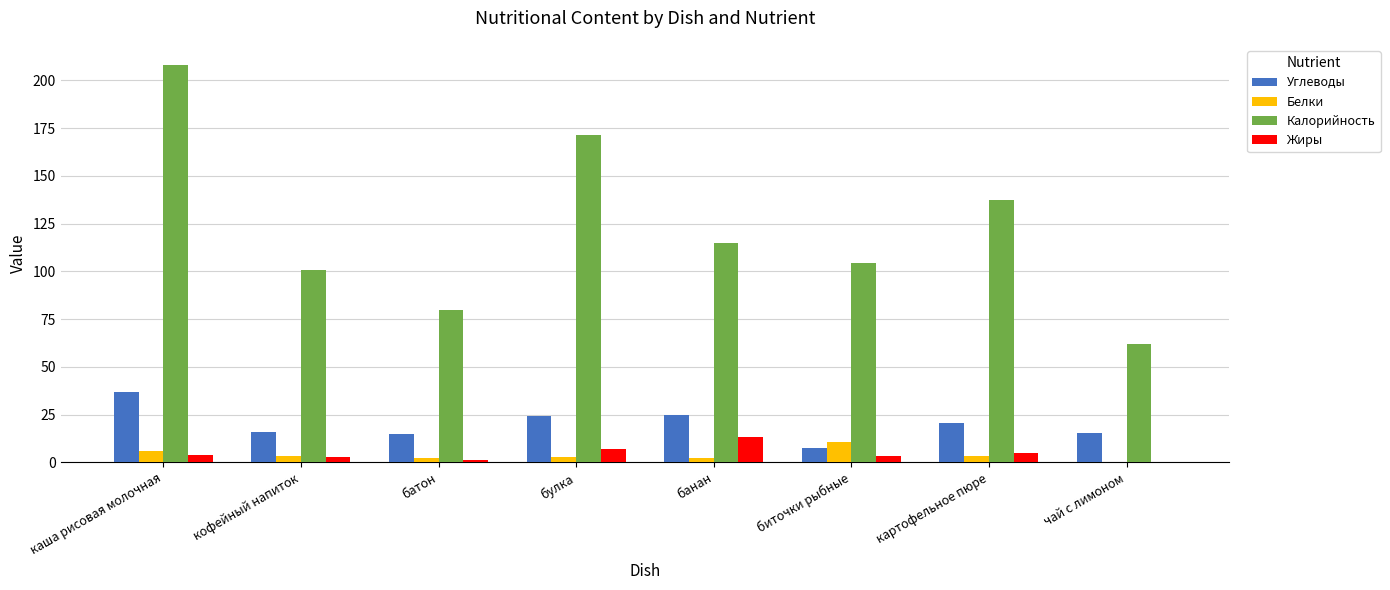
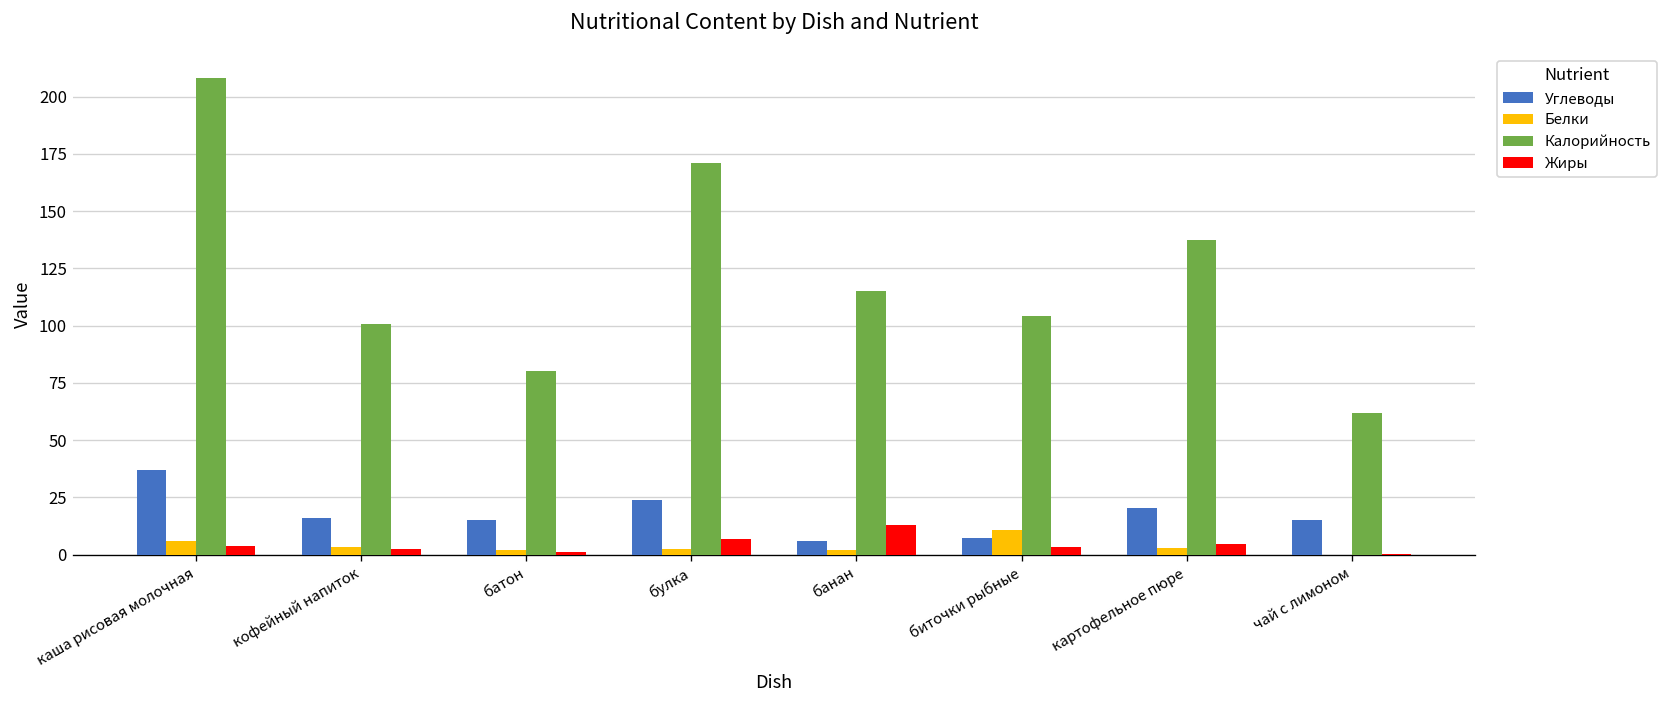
Углеводы, банан: 25 -> 6
